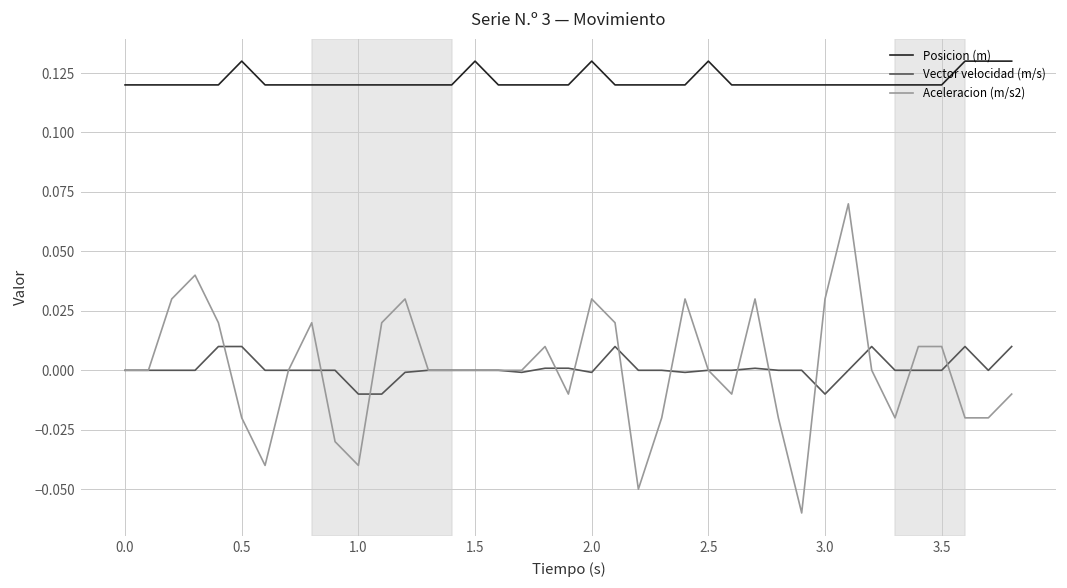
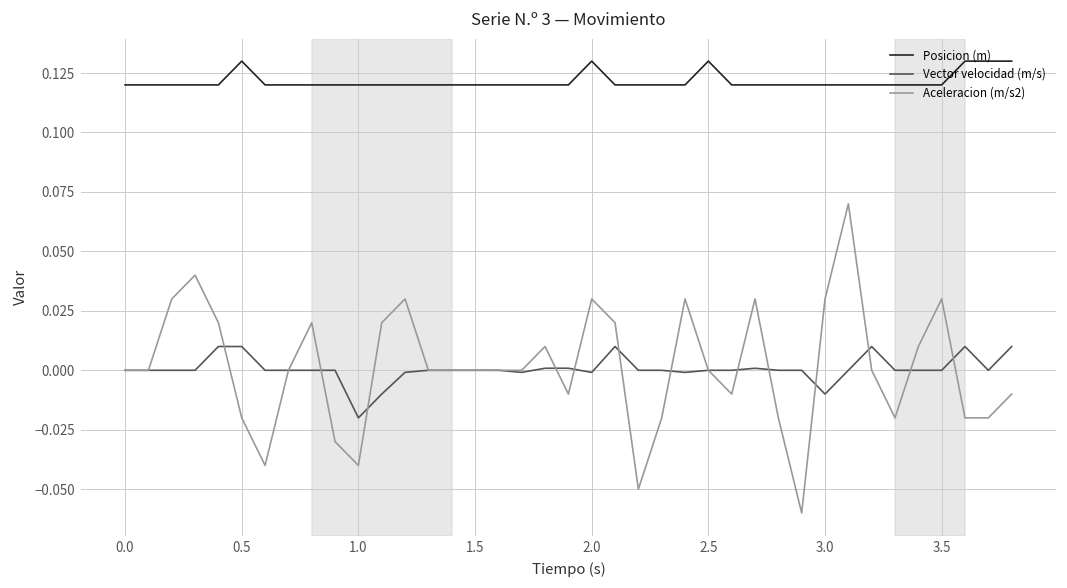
Vector velocidad (m/s), 1.0: -0.01 -> -0.02
Posicion (m), 1.5: 0.13 -> 0.12
Aceleracion (m/s2), 3.5: 0.01 -> 0.03
